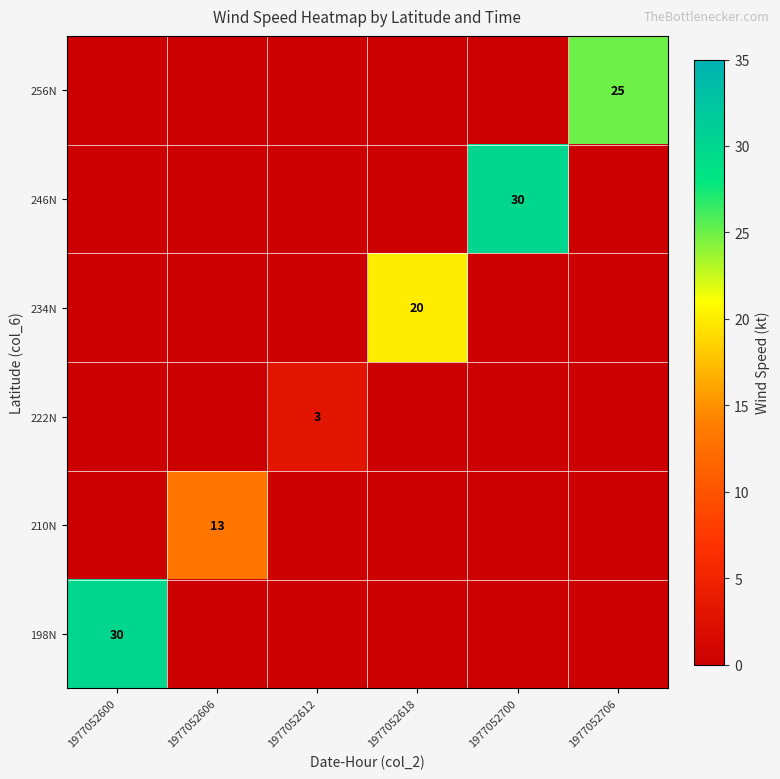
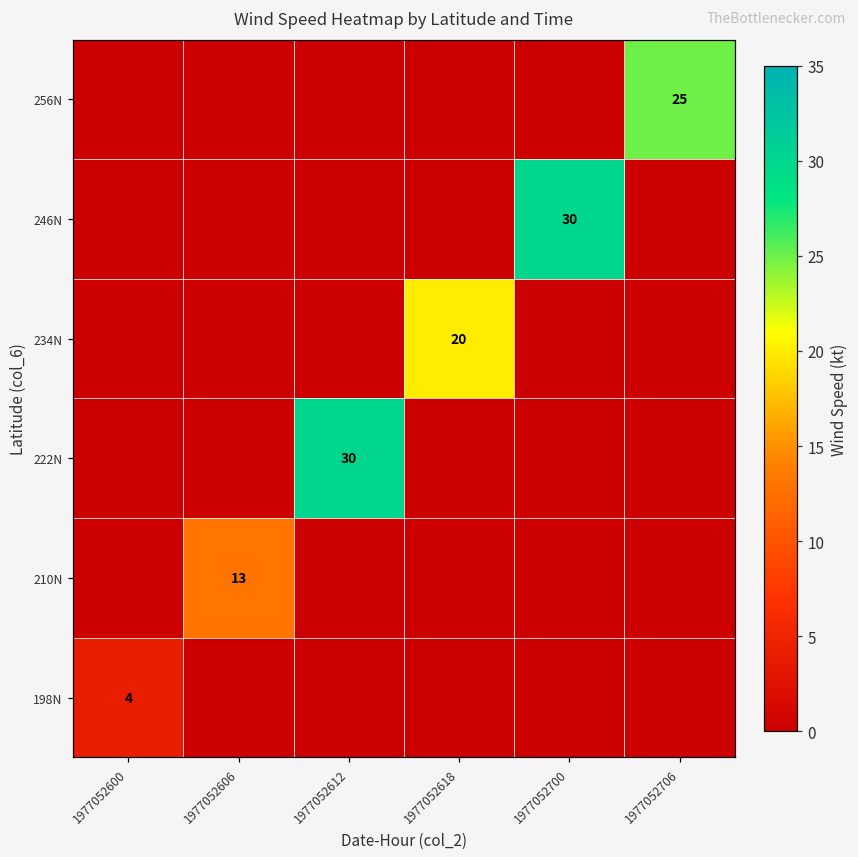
222N, 1977052612: 3 -> 30
198N, 1977052600: 30 -> 4
